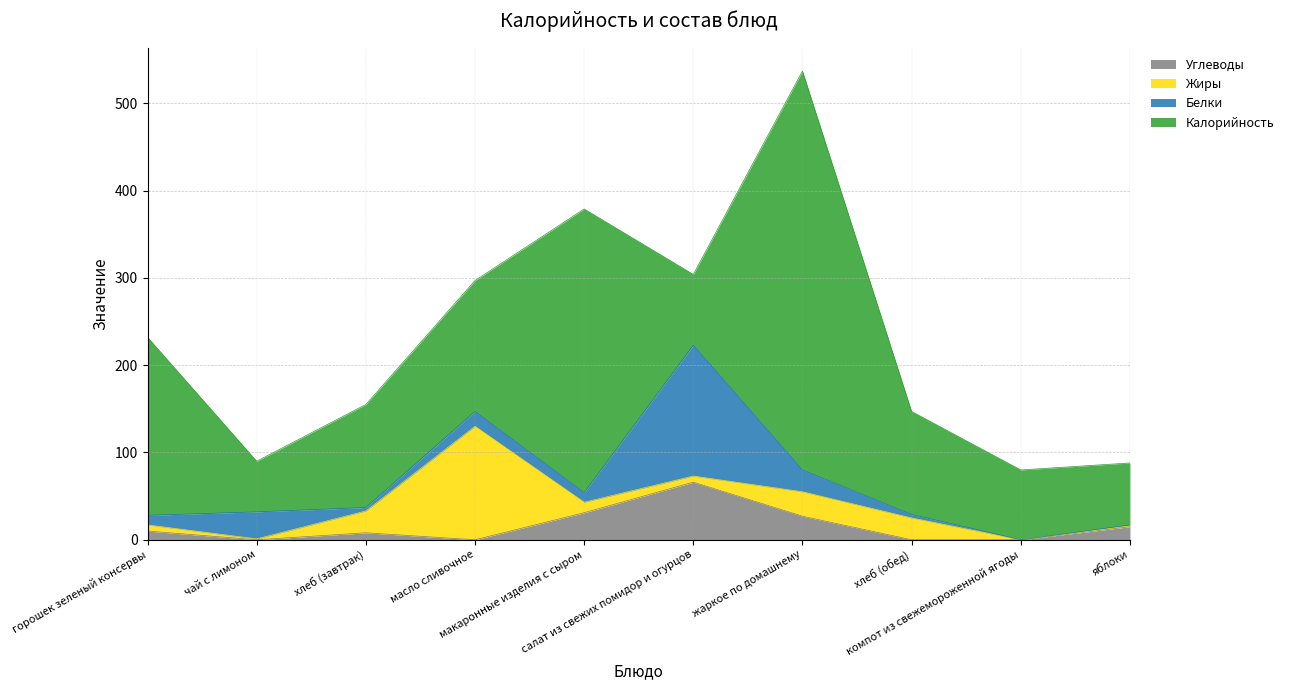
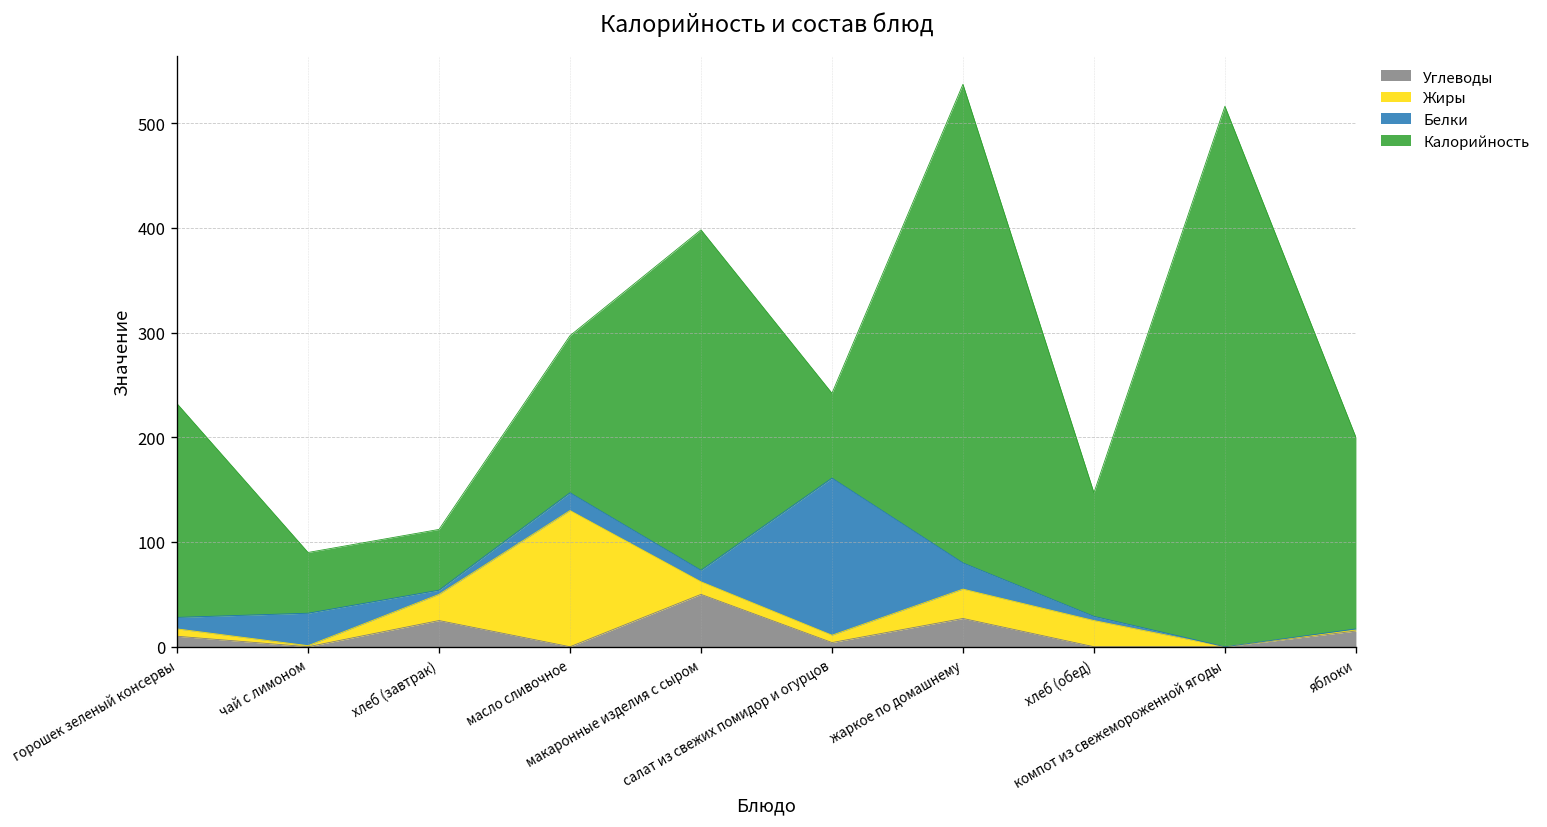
Углеводы, хлеб (завтрак): 10 -> 30
Калорийность, хлеб (завтрак): 120 -> 60
Углеводы, макаронные изделия с сыром: 30 -> 50
Углеводы, салат из свежих помидор и огурцов: 70 -> 0
Калорийность, компот из свежемороженной ягоды: 80 -> 520
Калорийность, яблоки: 70 -> 180
